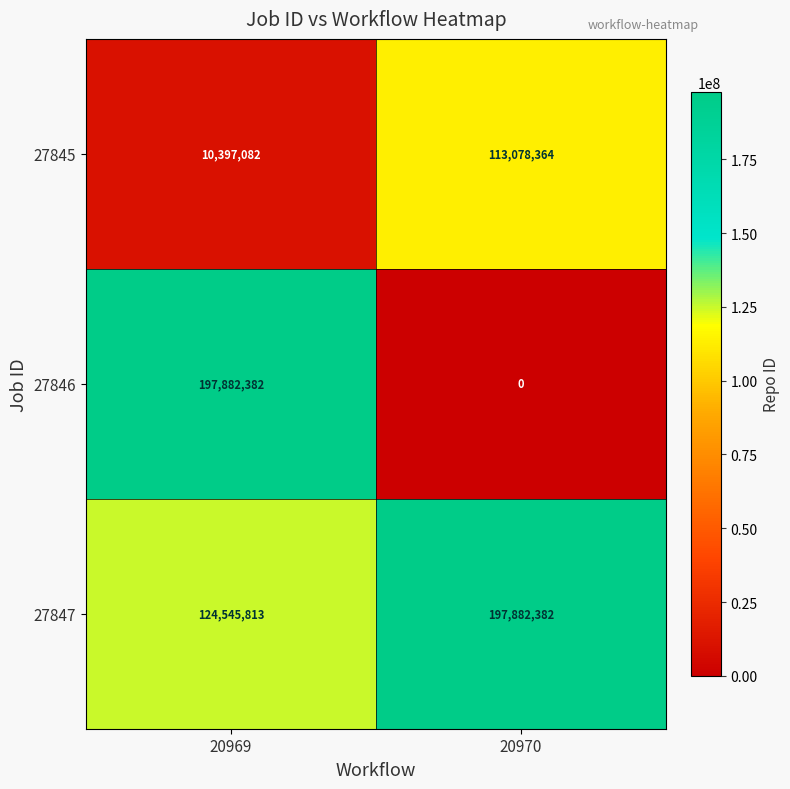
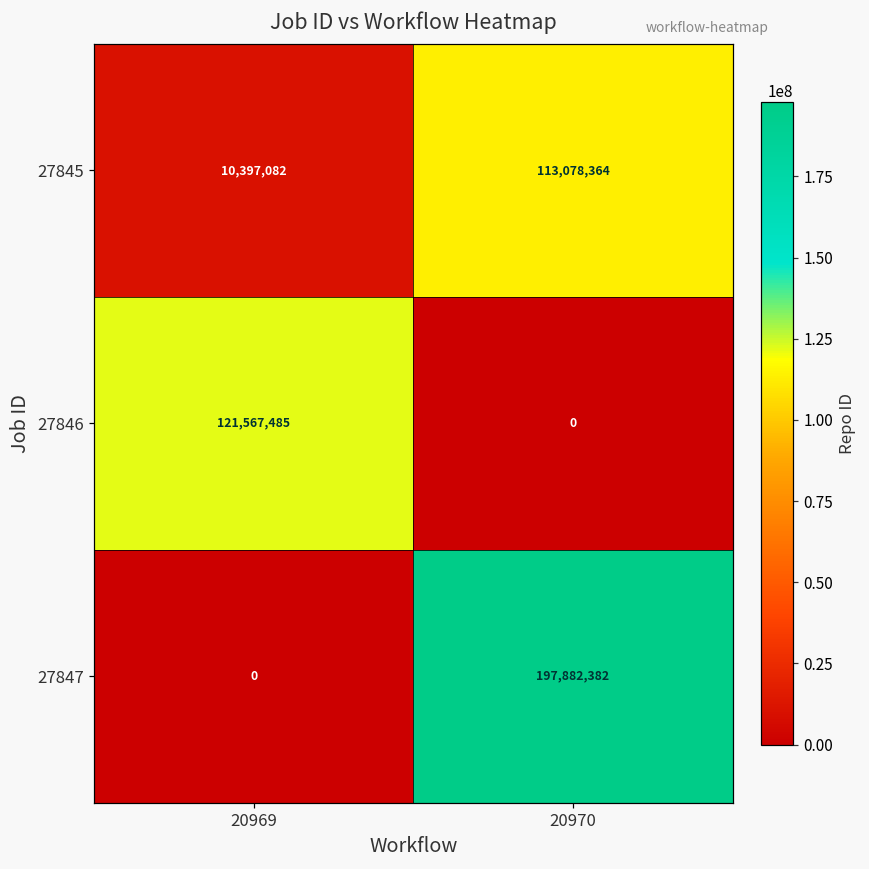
27846, 20969: 197,882,382 -> 121,567,485
27847, 20969: 124,545,813 -> 0
